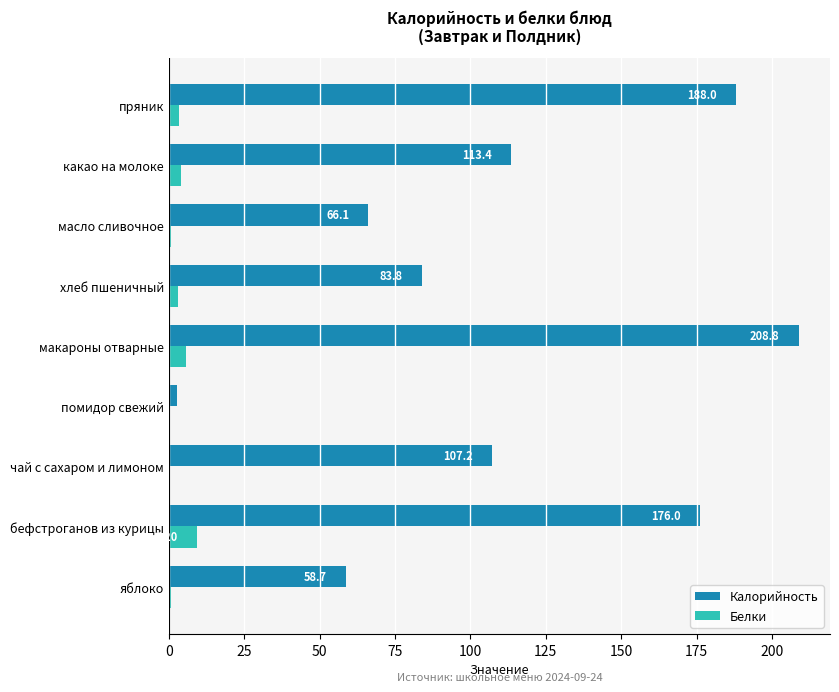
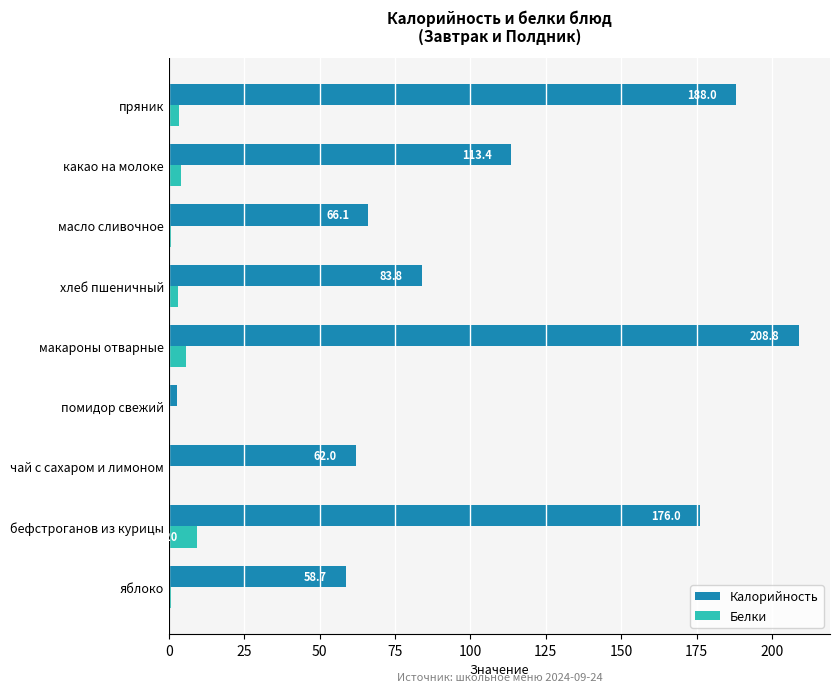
Калорийность, чай с сахаром и лимоном: 107.2 -> 62.0
